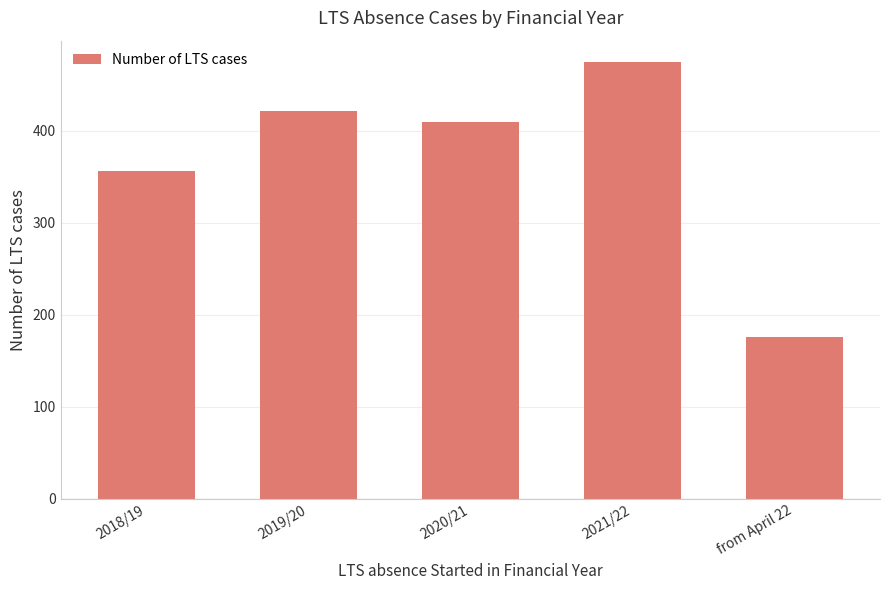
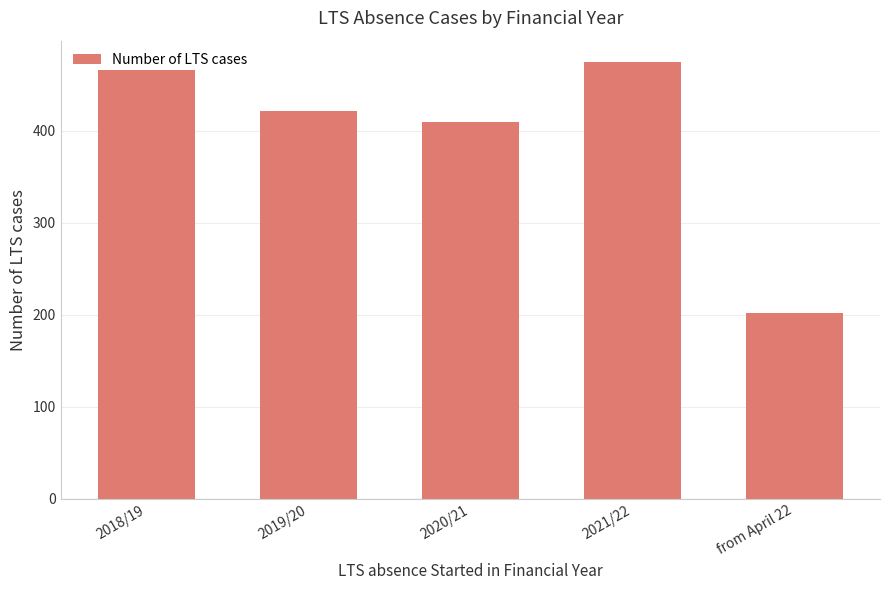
2018/19: 360 -> 470
from April 22: 180 -> 200
